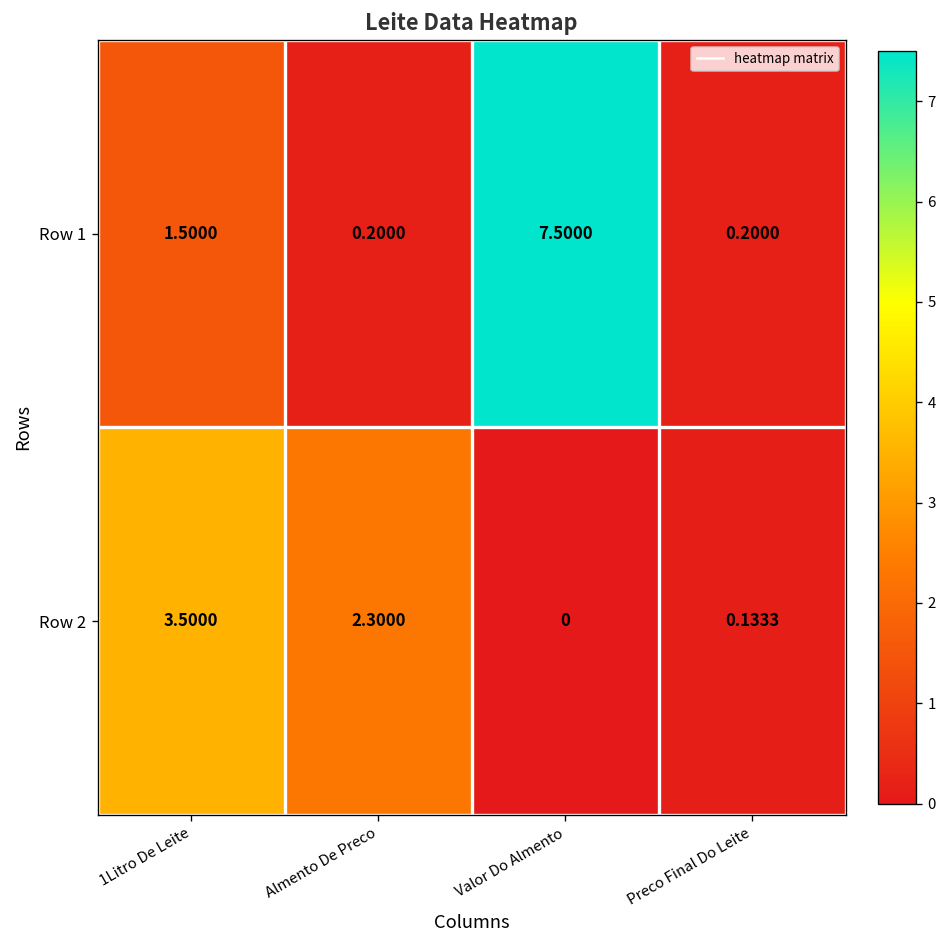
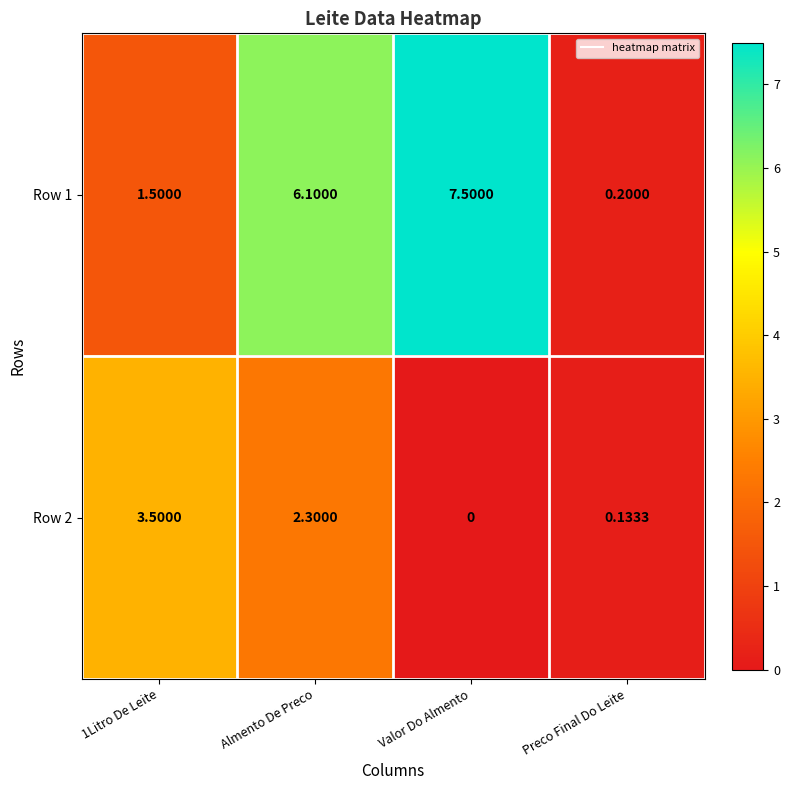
Row 1, Almento De Preco: 0.2000 -> 6.1000
